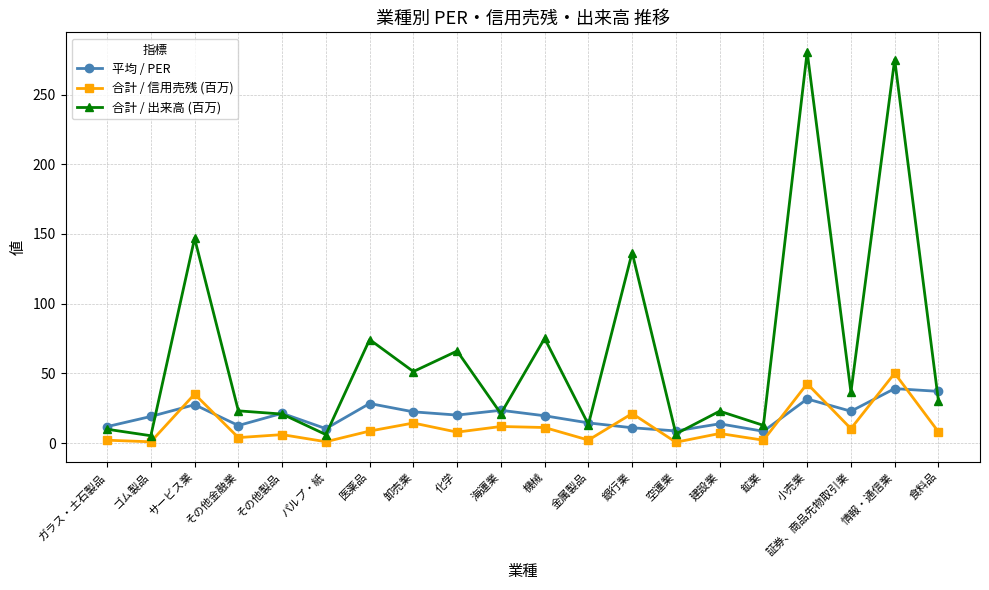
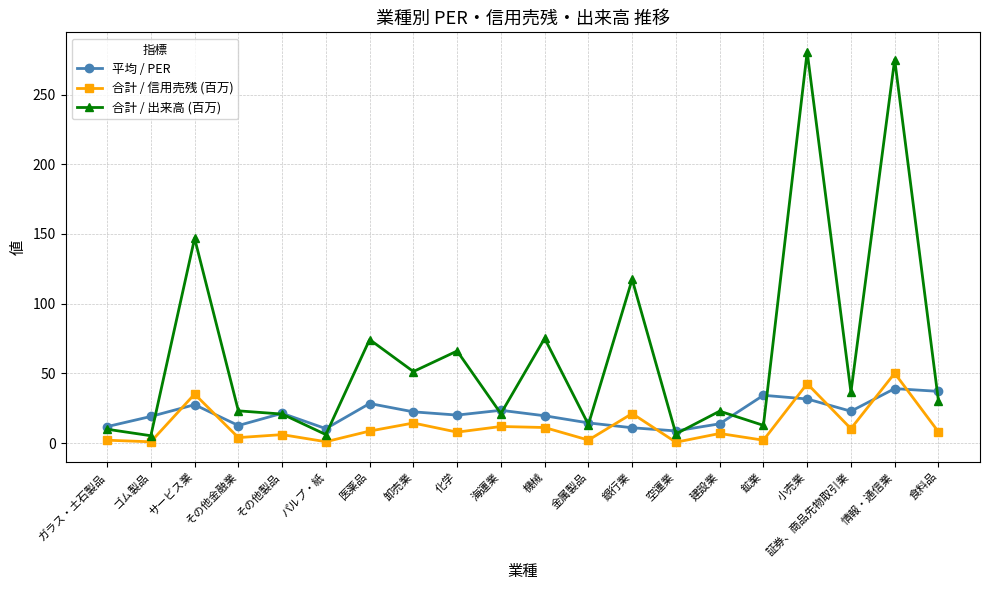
合計 / 出来高 (百万), 銀行業: 137 -> 117
平均 / PER, 鉱業: 8 -> 34
